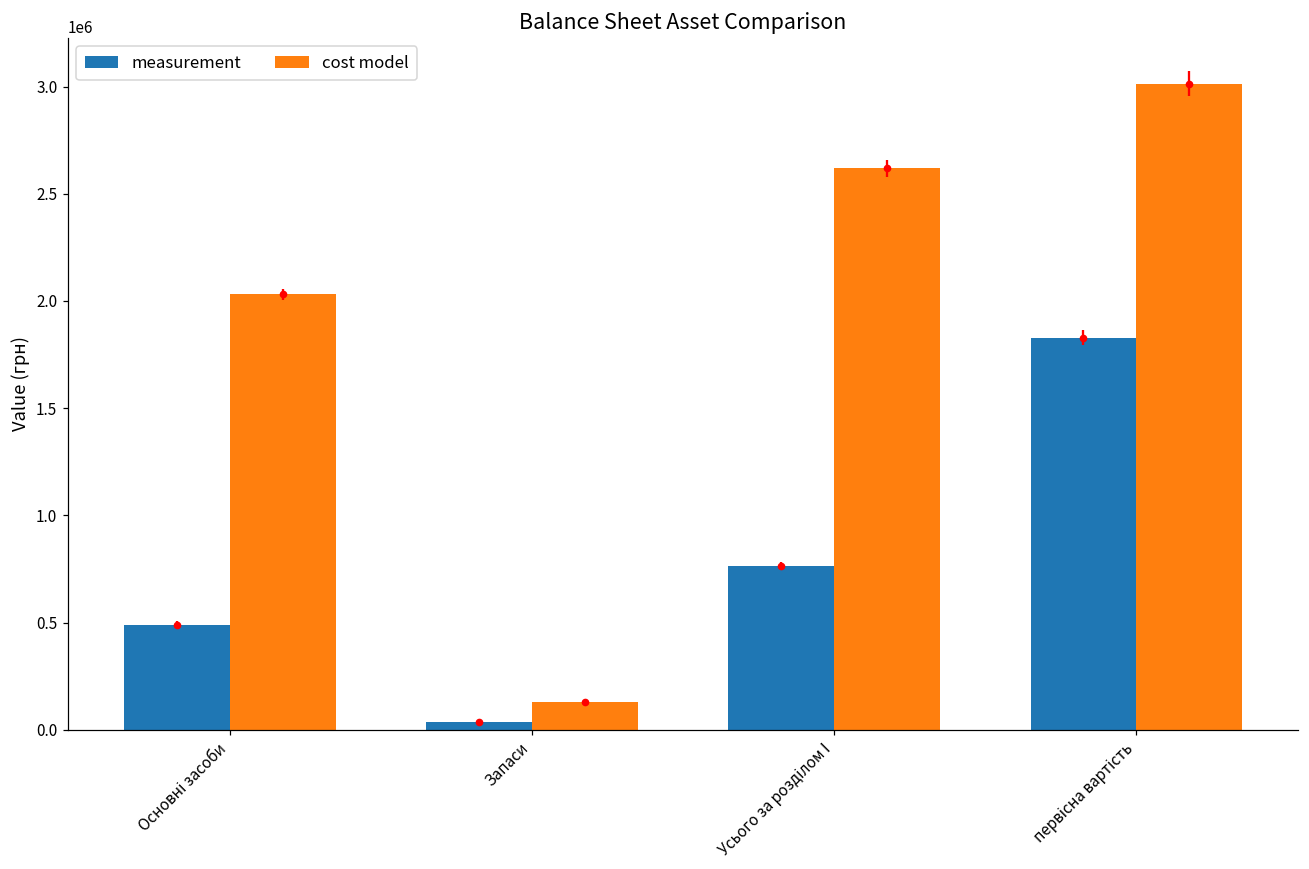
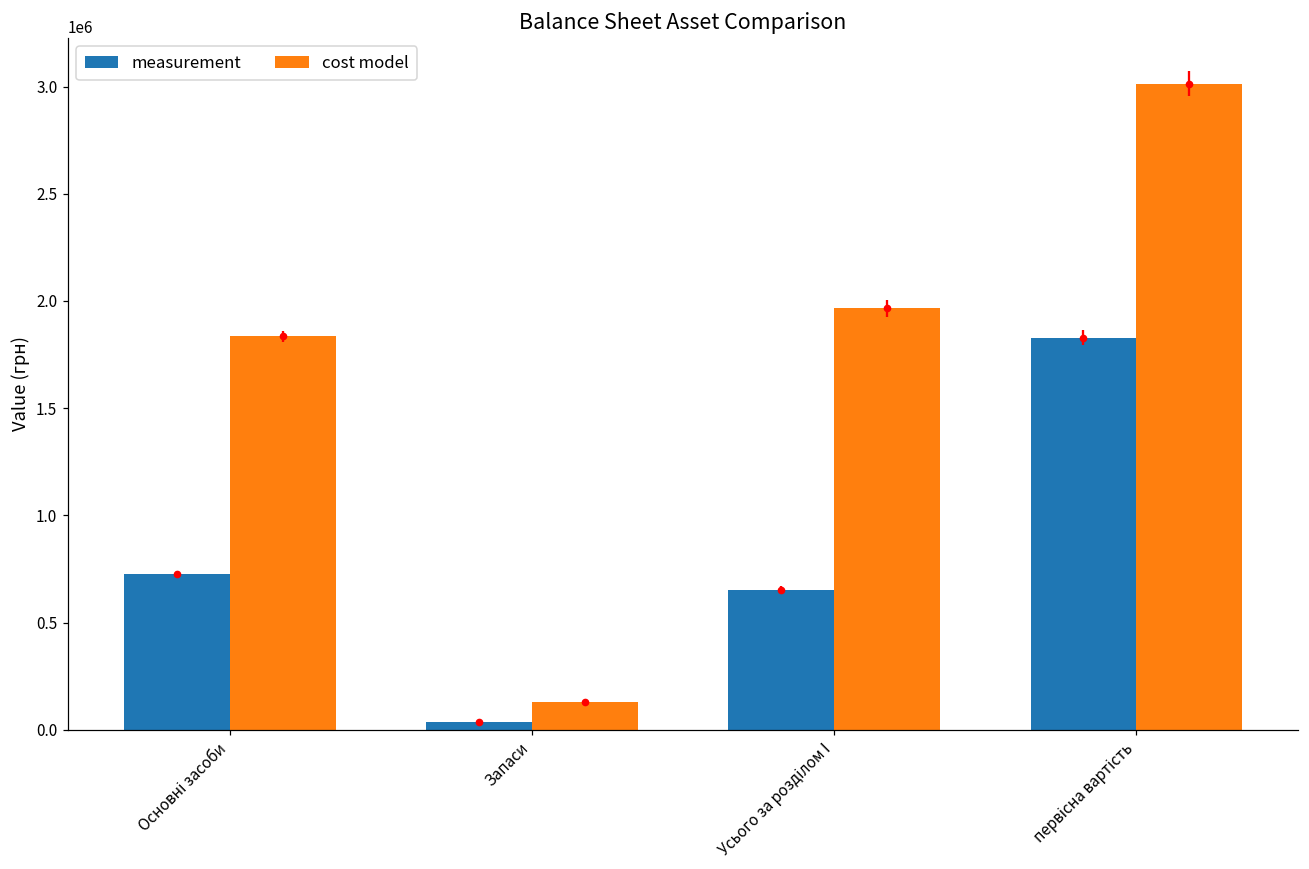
measurement, Основні засоби: 490000 -> 730000
cost model, Основні засоби: 2030000 -> 1830000
measurement, Усього за розділом І: 760000 -> 650000
cost model, Усього за розділом І: 2620000 -> 1970000
